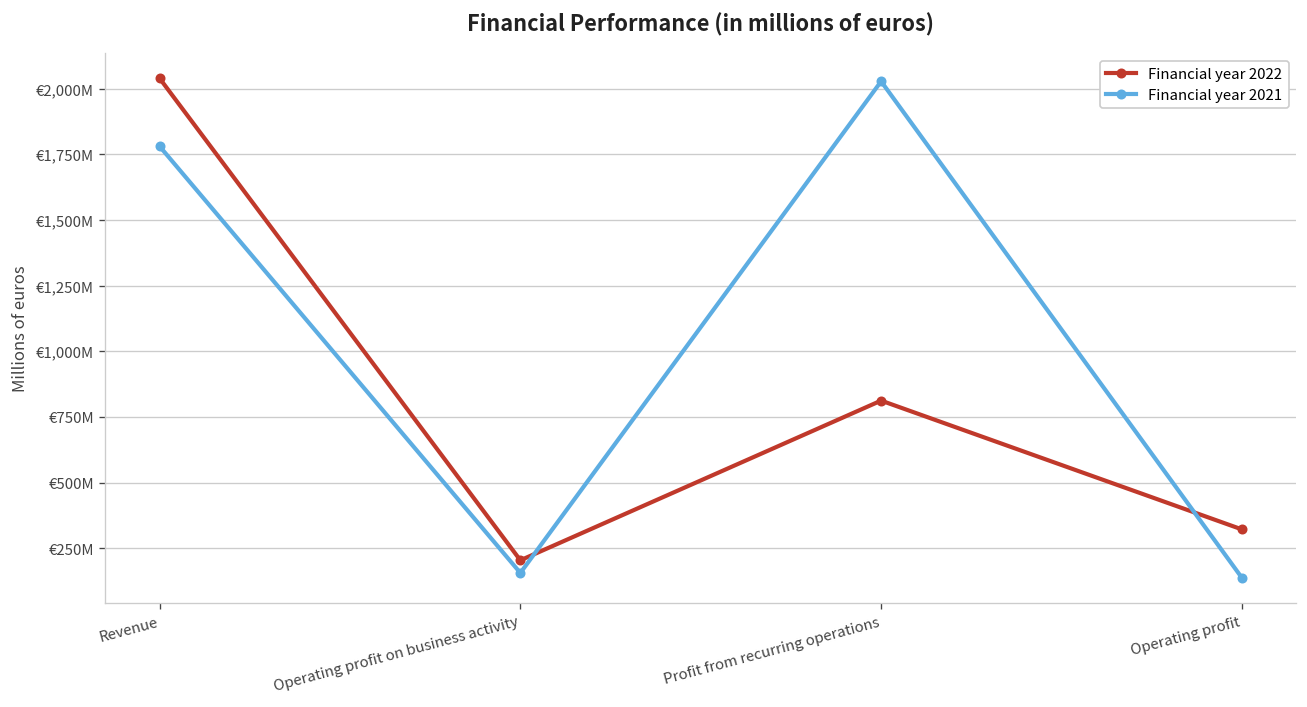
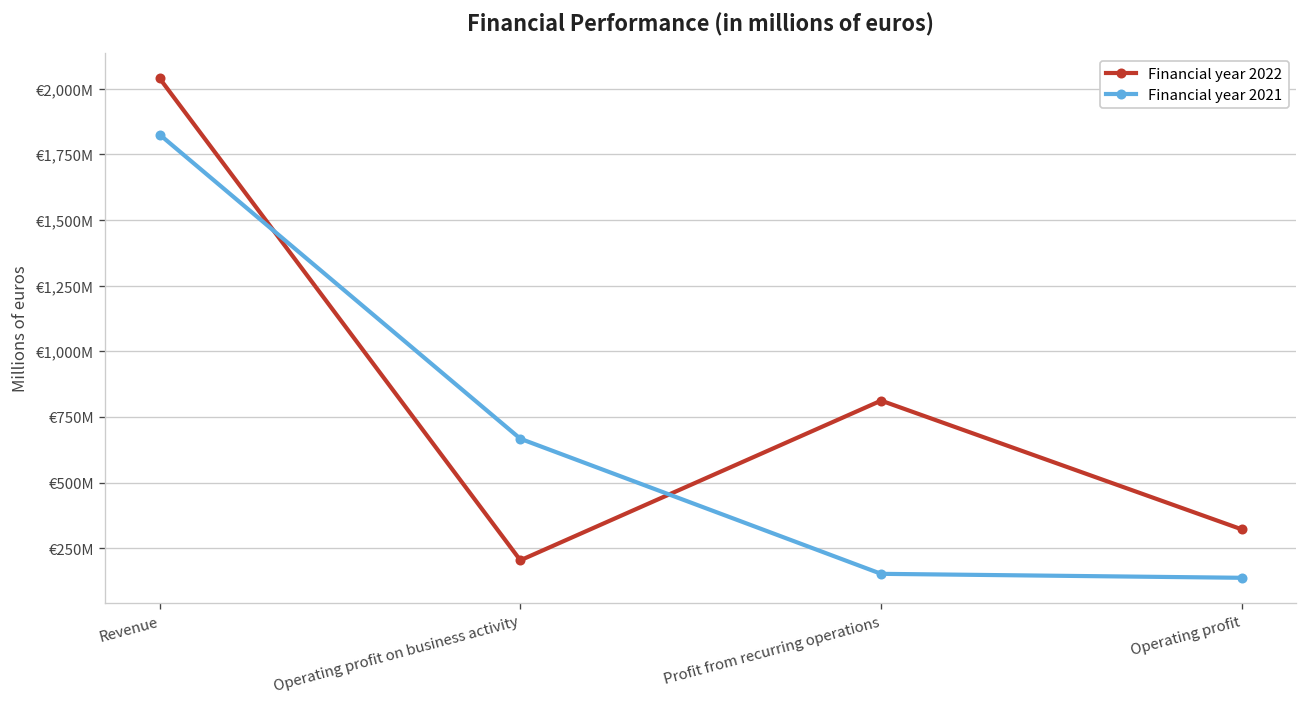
Financial year 2021, Revenue: €1,780,000,000 -> €1,820,000,000
Financial year 2021, Operating profit on business activity: €160,000,000 -> €670,000,000
Financial year 2021, Profit from recurring operations: €2,030,000,000 -> €150,000,000
